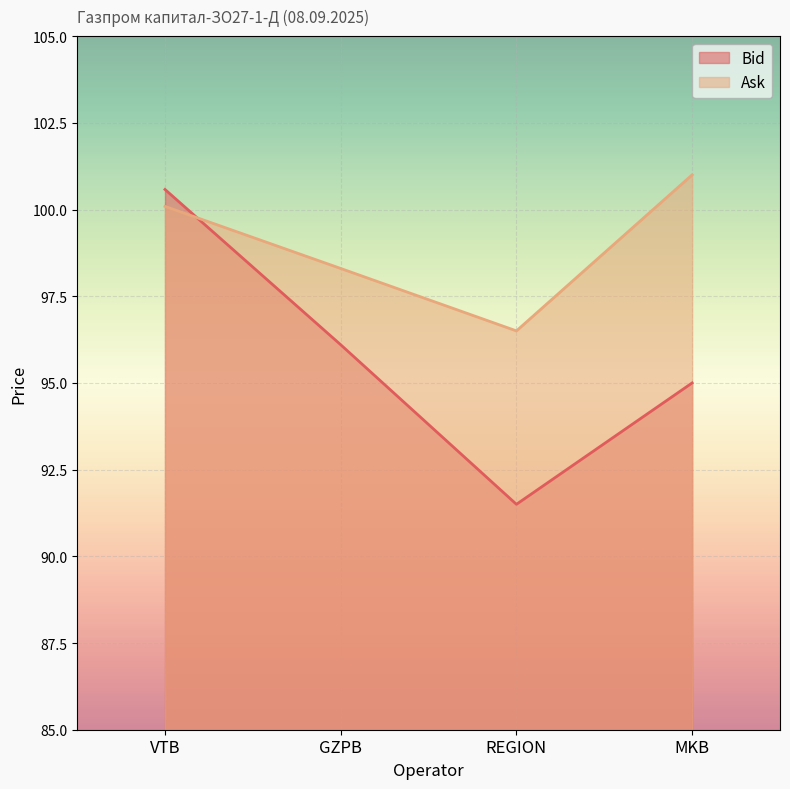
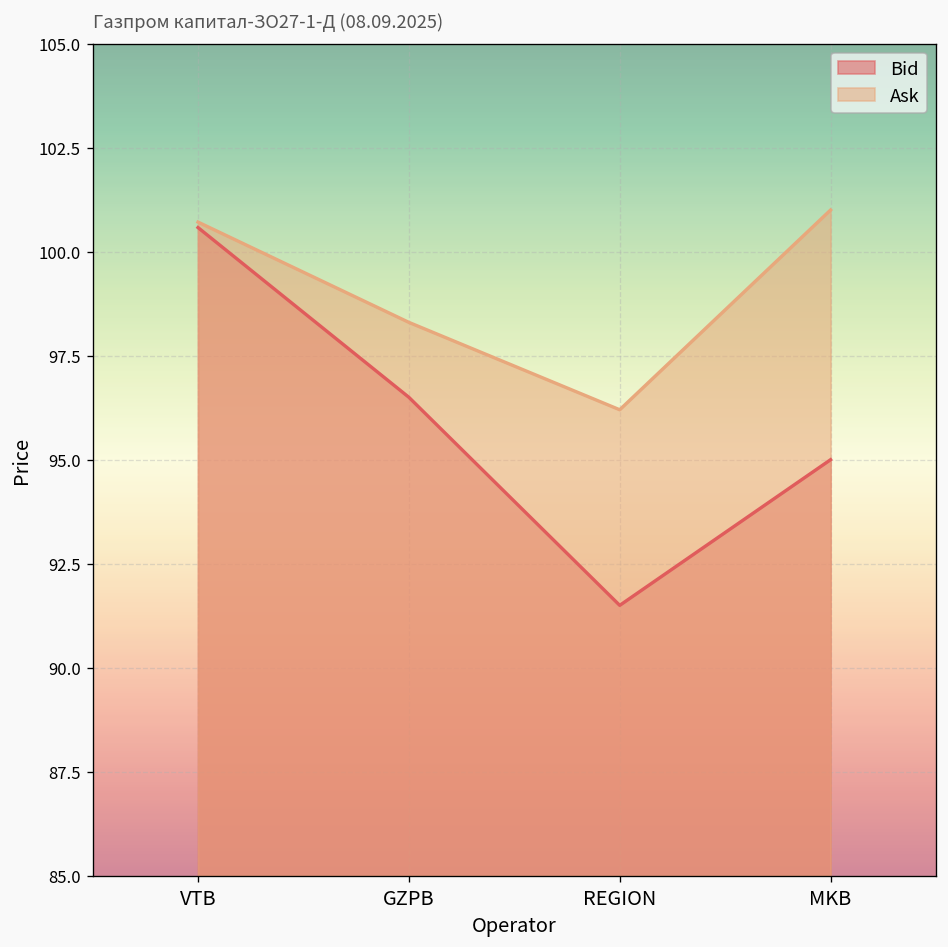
Ask, VTB: 100.1 -> 100.7
Bid, GZPB: 96.1 -> 96.5
Ask, REGION: 96.5 -> 96.2
